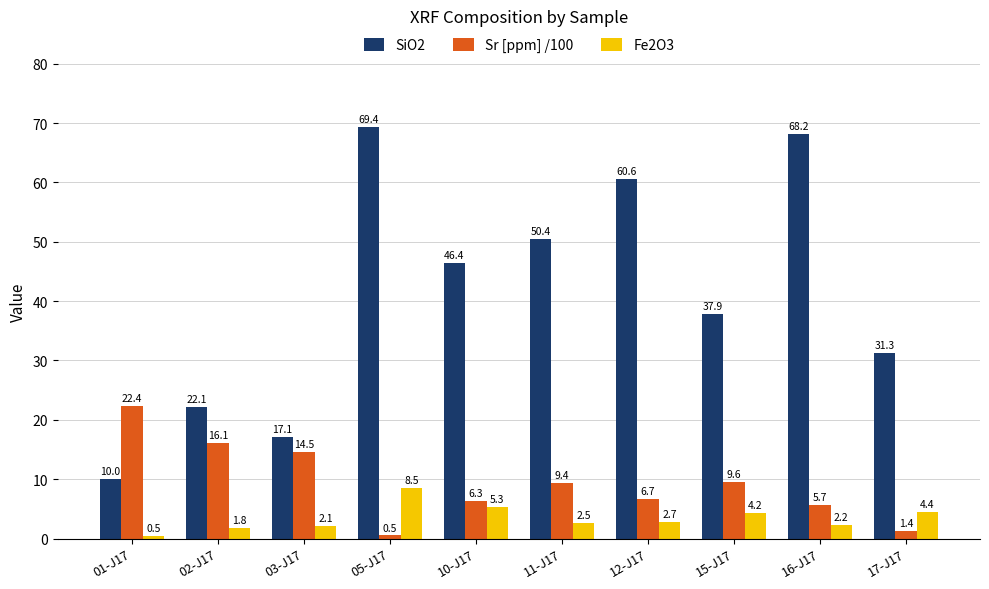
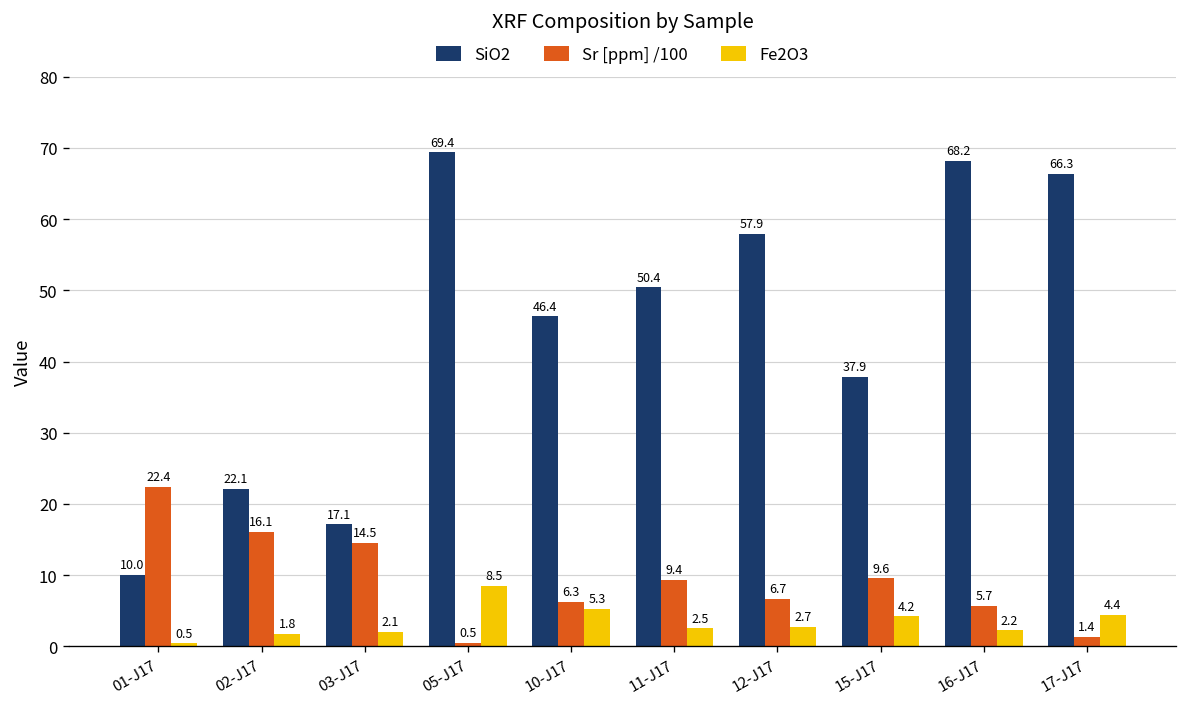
SiO2, 12-J17: 60.6 -> 57.9
SiO2, 17-J17: 31.3 -> 66.3
